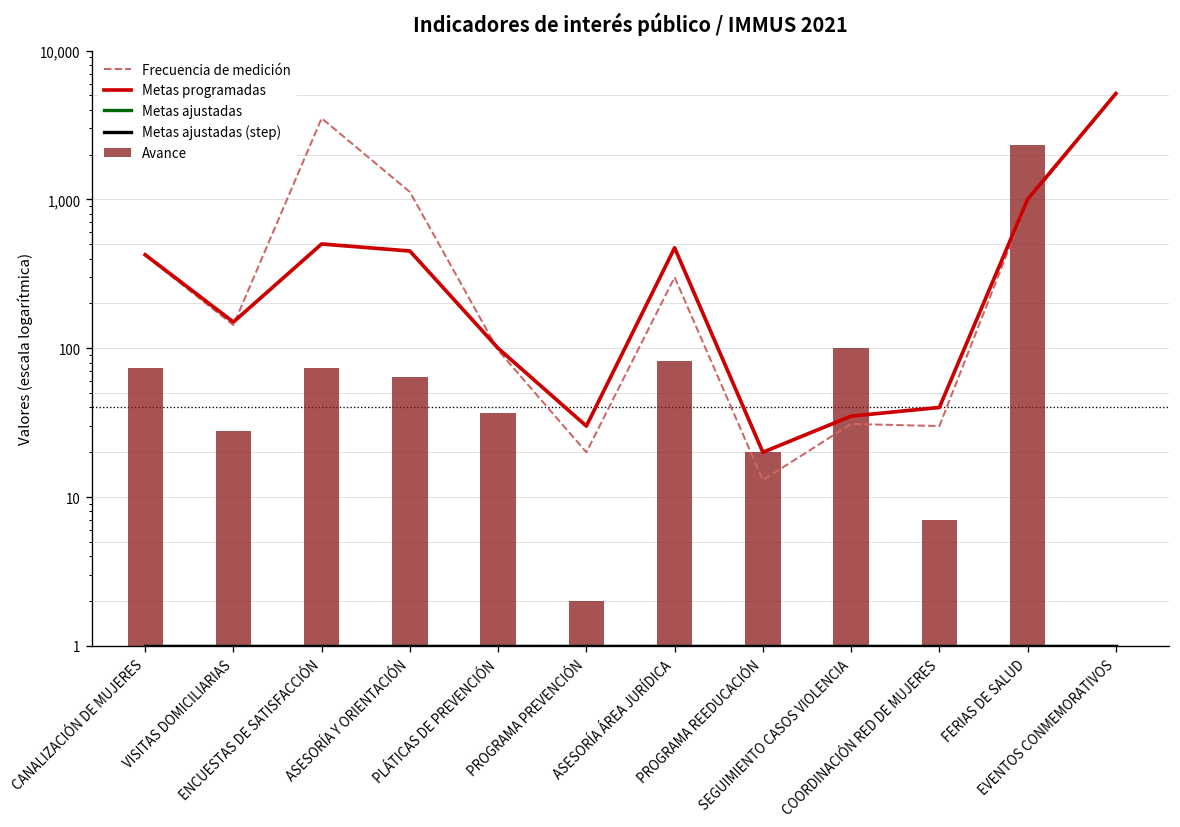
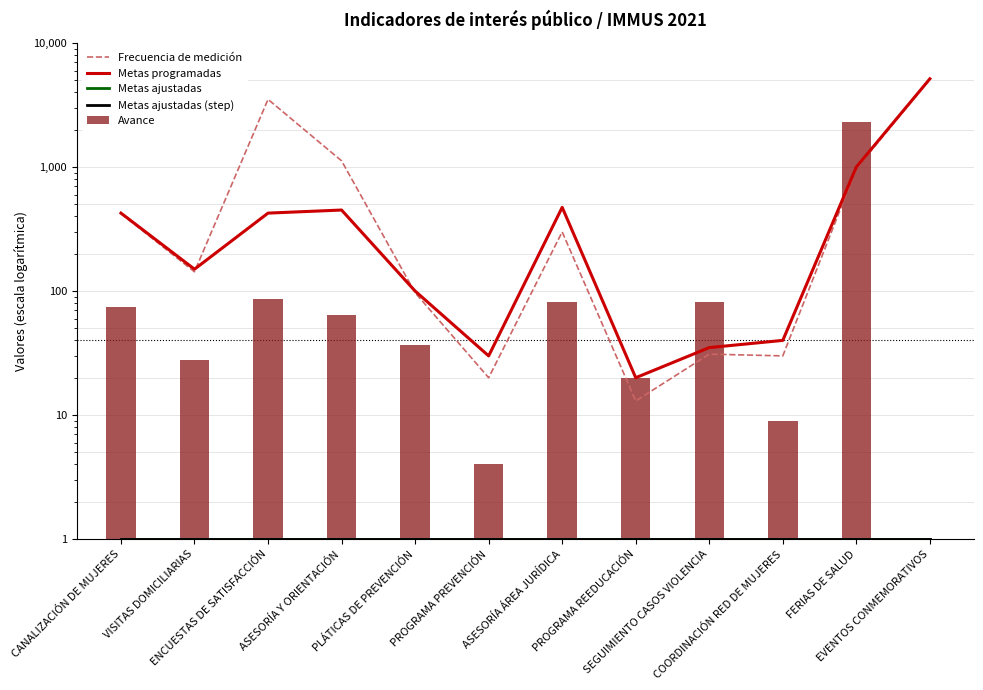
Avance, ENCUESTAS DE SATISFACCIÓN: 70 -> 90
Metas programadas, ENCUESTAS DE SATISFACCIÓN: 500 -> 430
Avance, PROGRAMA PREVENCIÓN: 2 -> 4
Avance, SEGUIMIENTO CASOS VIOLENCIA: 100 -> 80
Avance, COORDINACIÓN RED DE MUJERES: 7 -> 9
